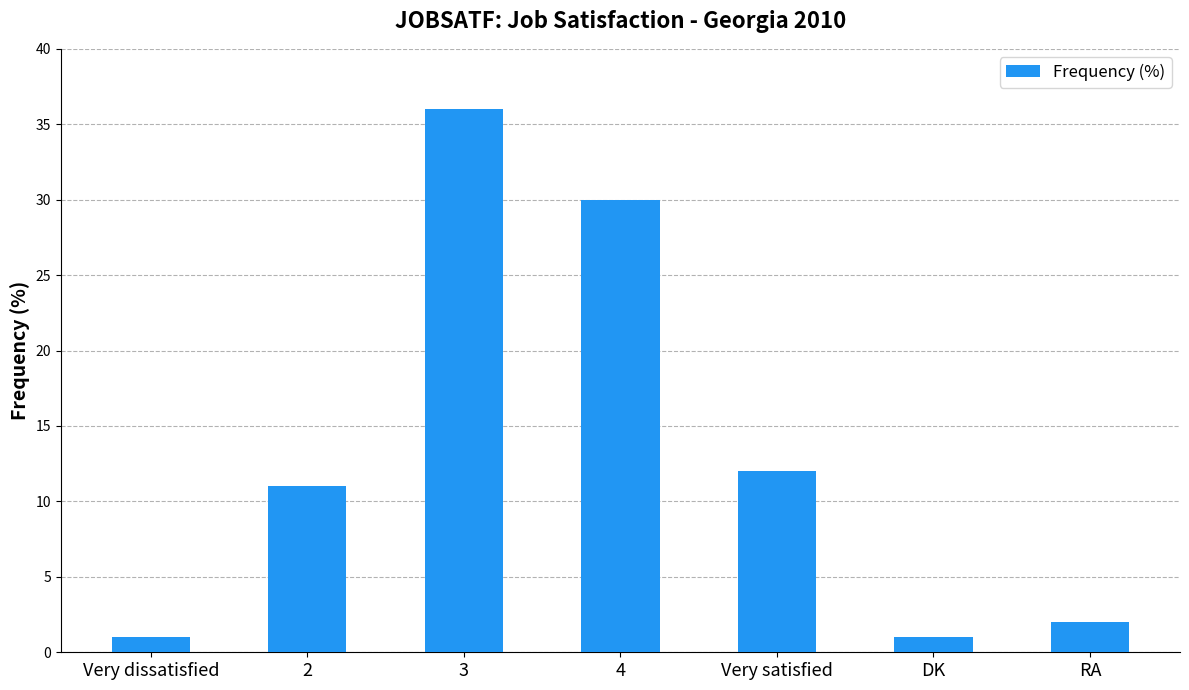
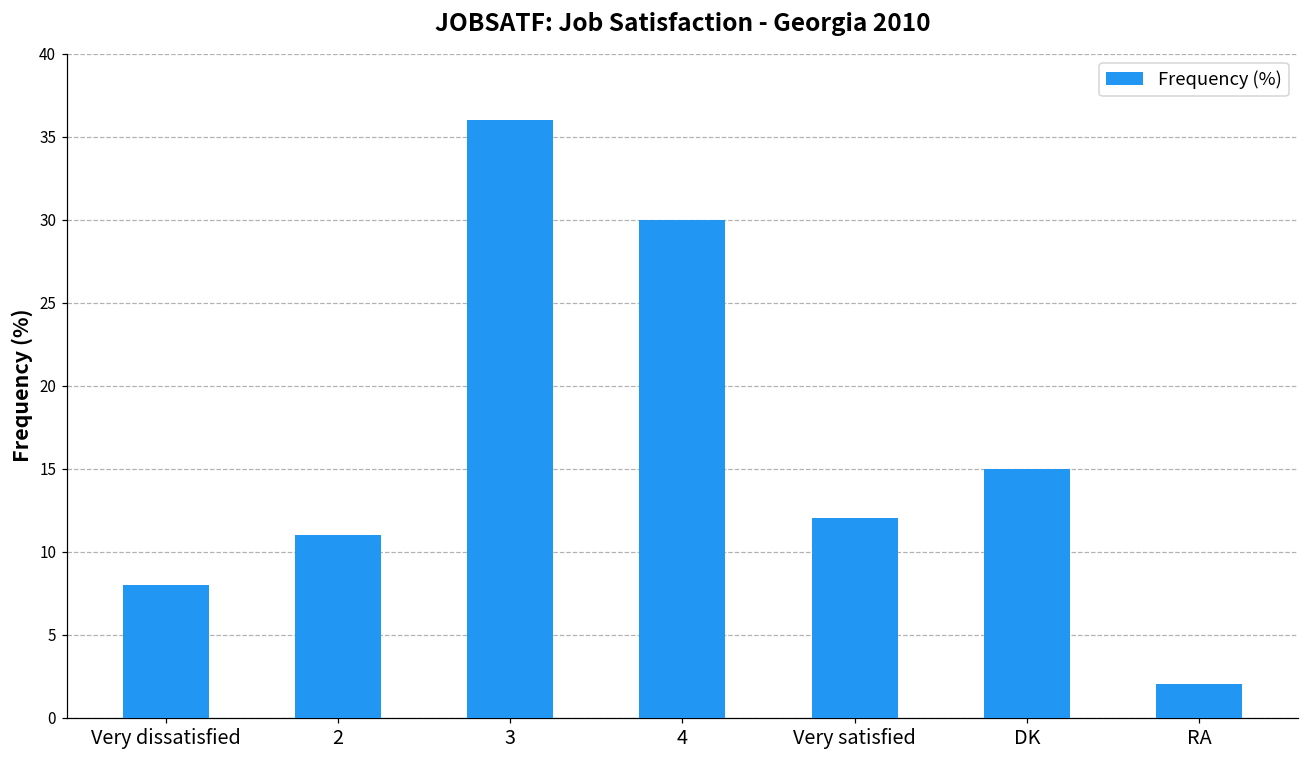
Very dissatisfied: 1 -> 8
DK: 1 -> 15
